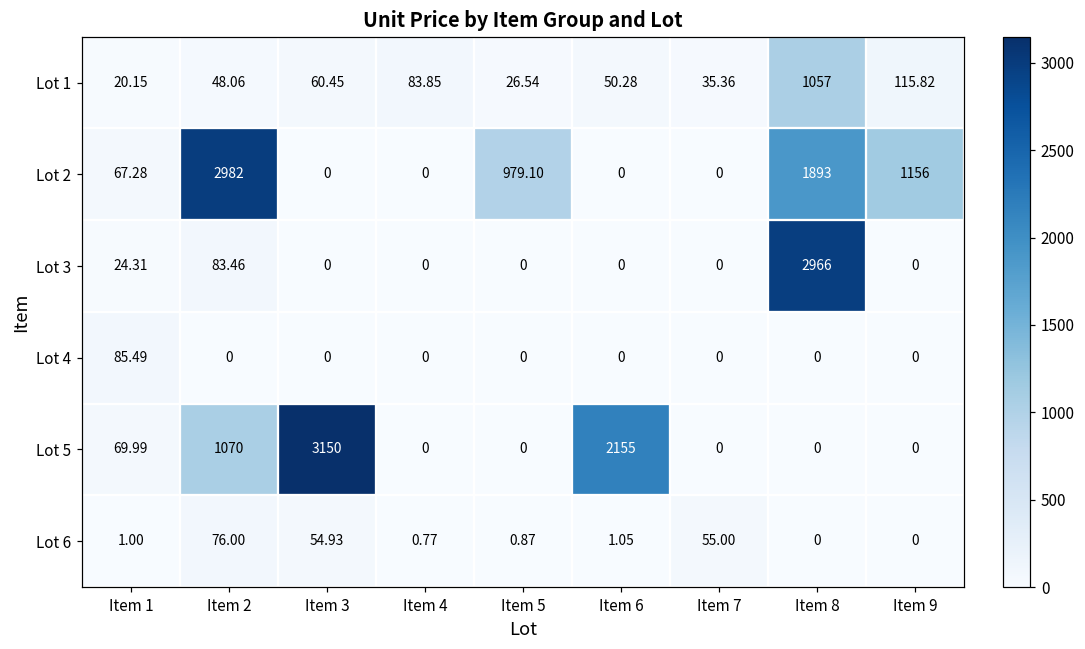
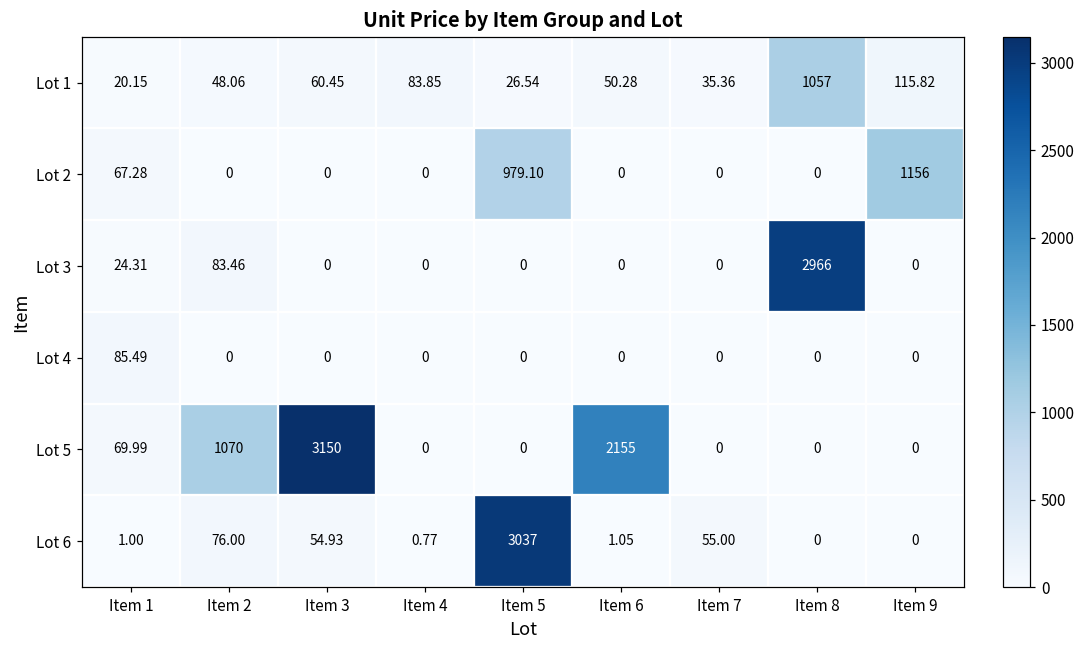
Lot 2, Item 2: 2982 -> 0
Lot 2, Item 8: 1893 -> 0
Lot 6, Item 5: 0.87 -> 3037
